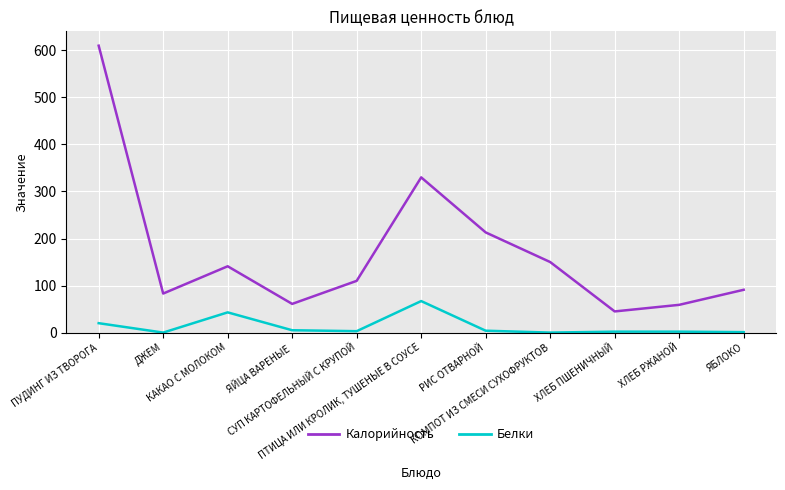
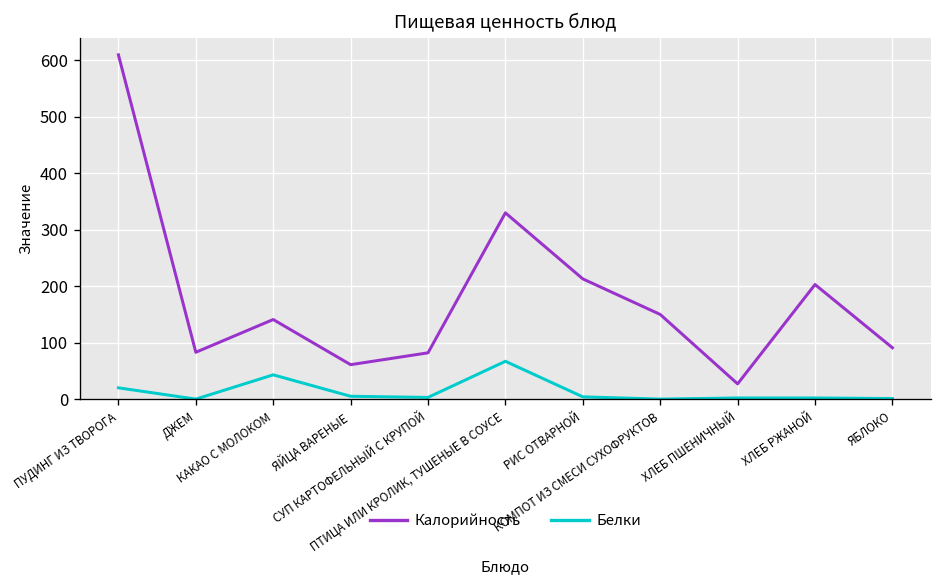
Калорийность, СУП КАРТОФЕЛЬНЫЙ С КРУПОЙ: 110 -> 80
Калорийность, ХЛЕБ ПШЕНИЧНЫЙ: 50 -> 30
Калорийность, ХЛЕБ РЖАНОЙ: 60 -> 200
